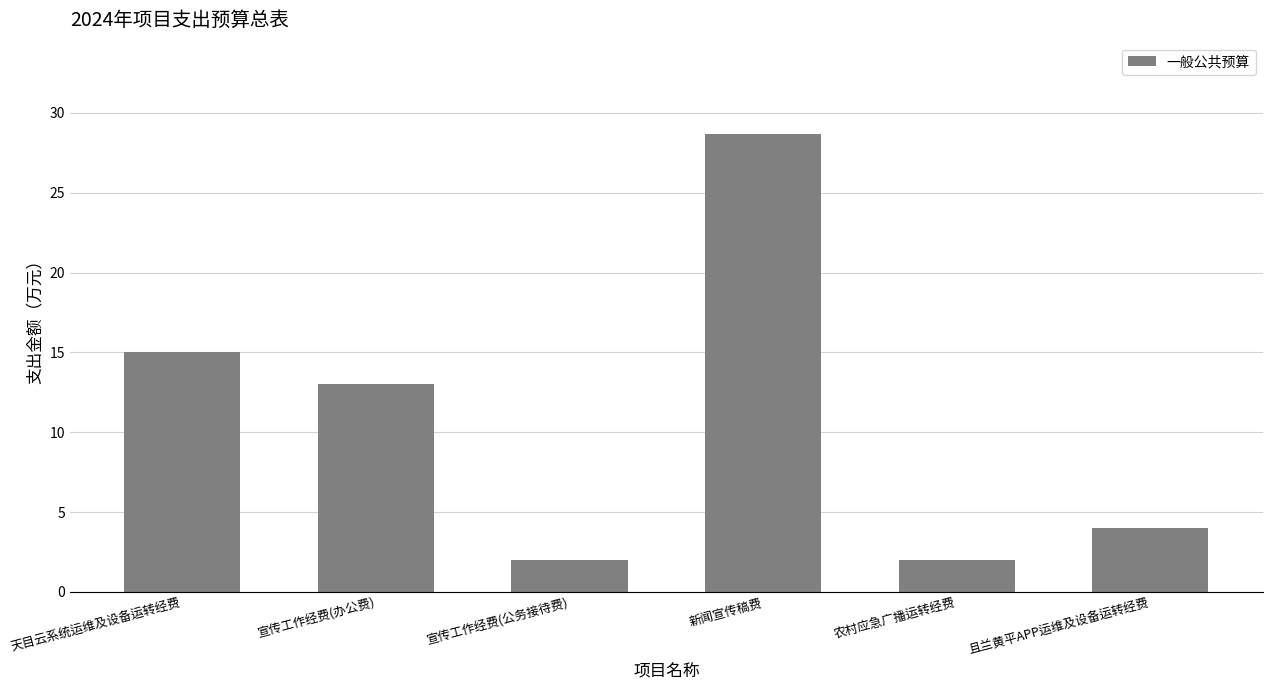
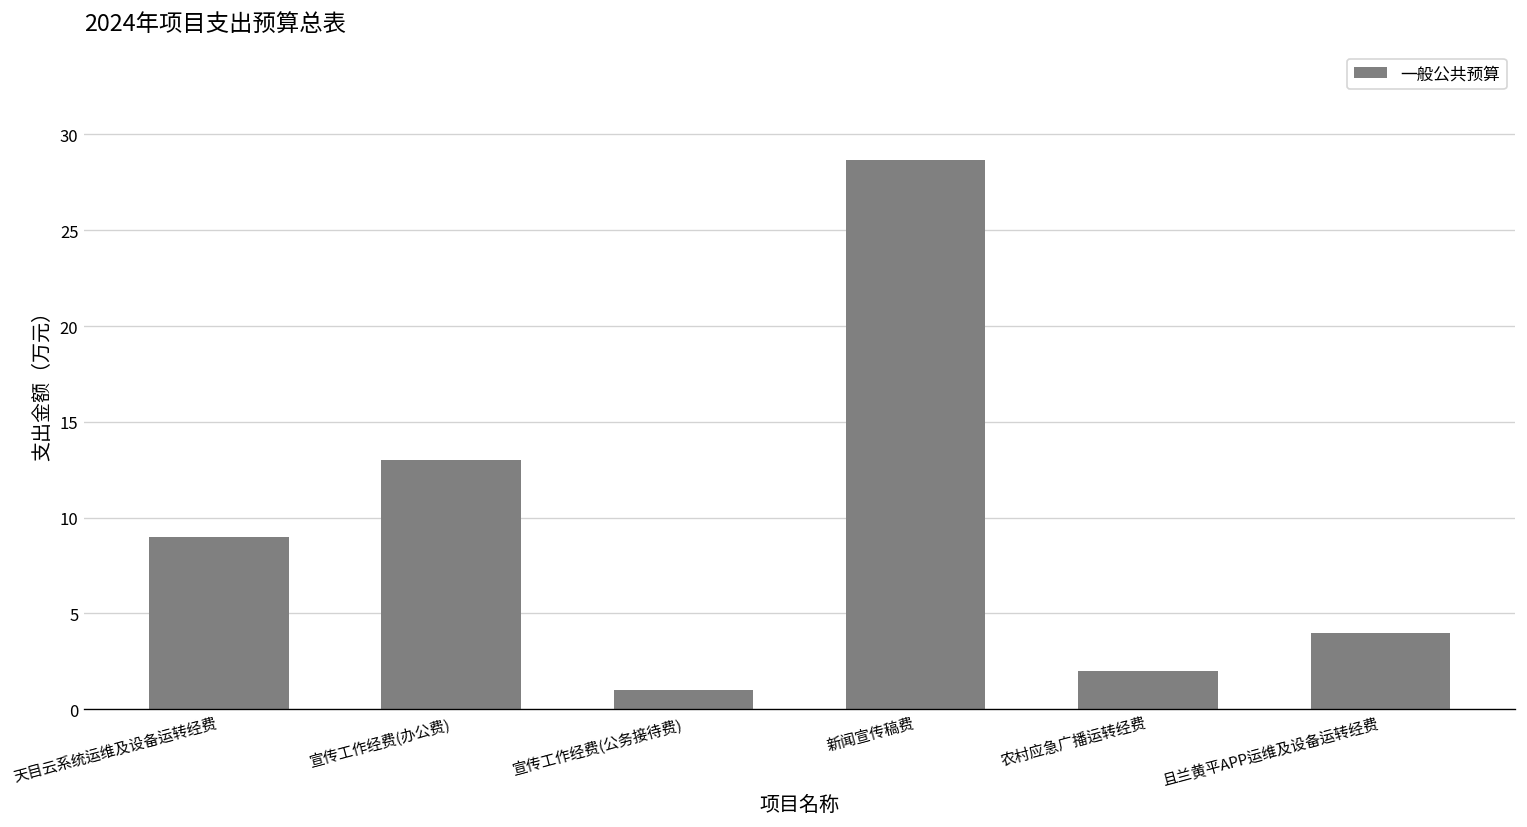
天目云系统运维及设备运转经费: 15 -> 9
宣传工作经费(公务接待费): 2 -> 1
